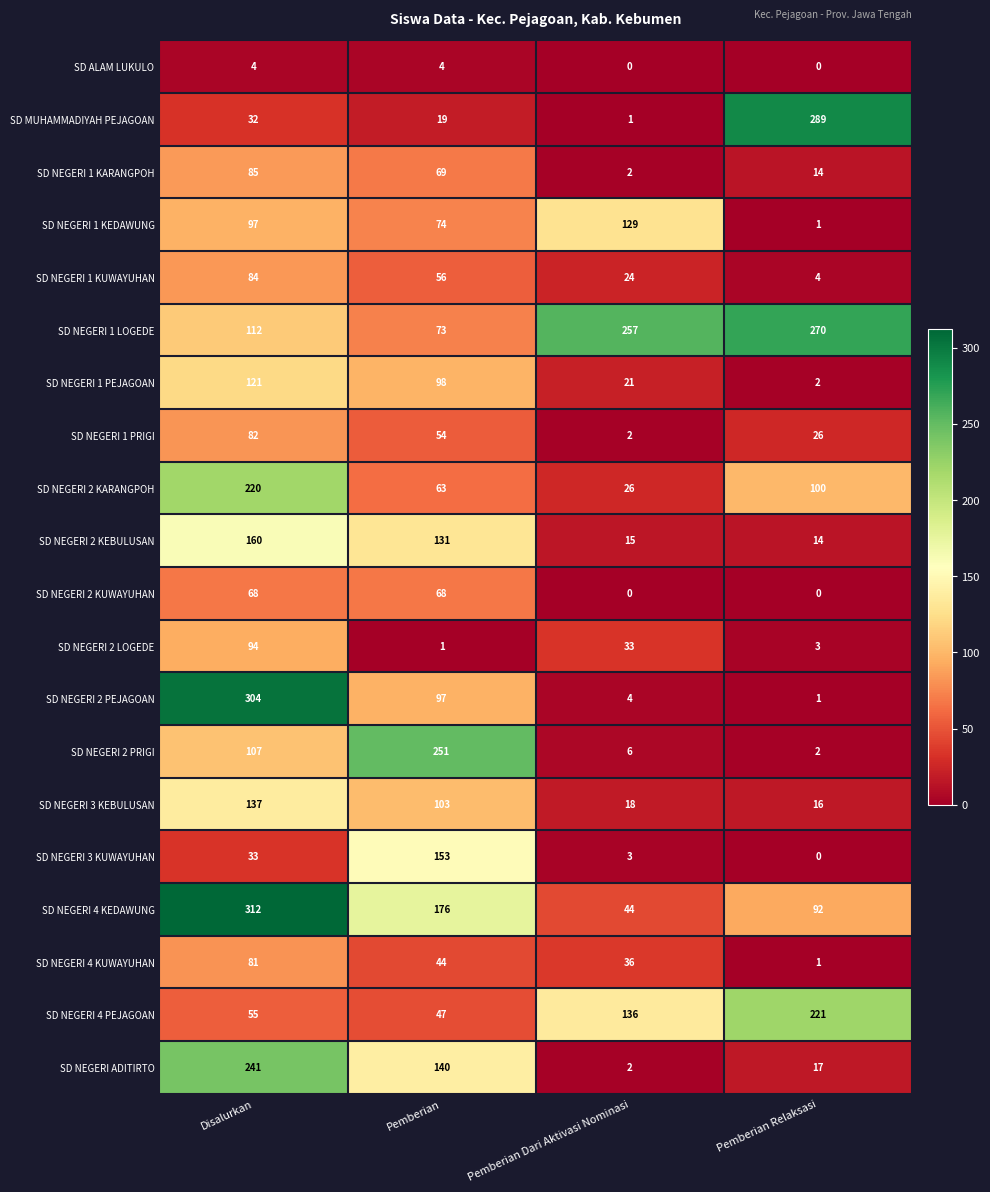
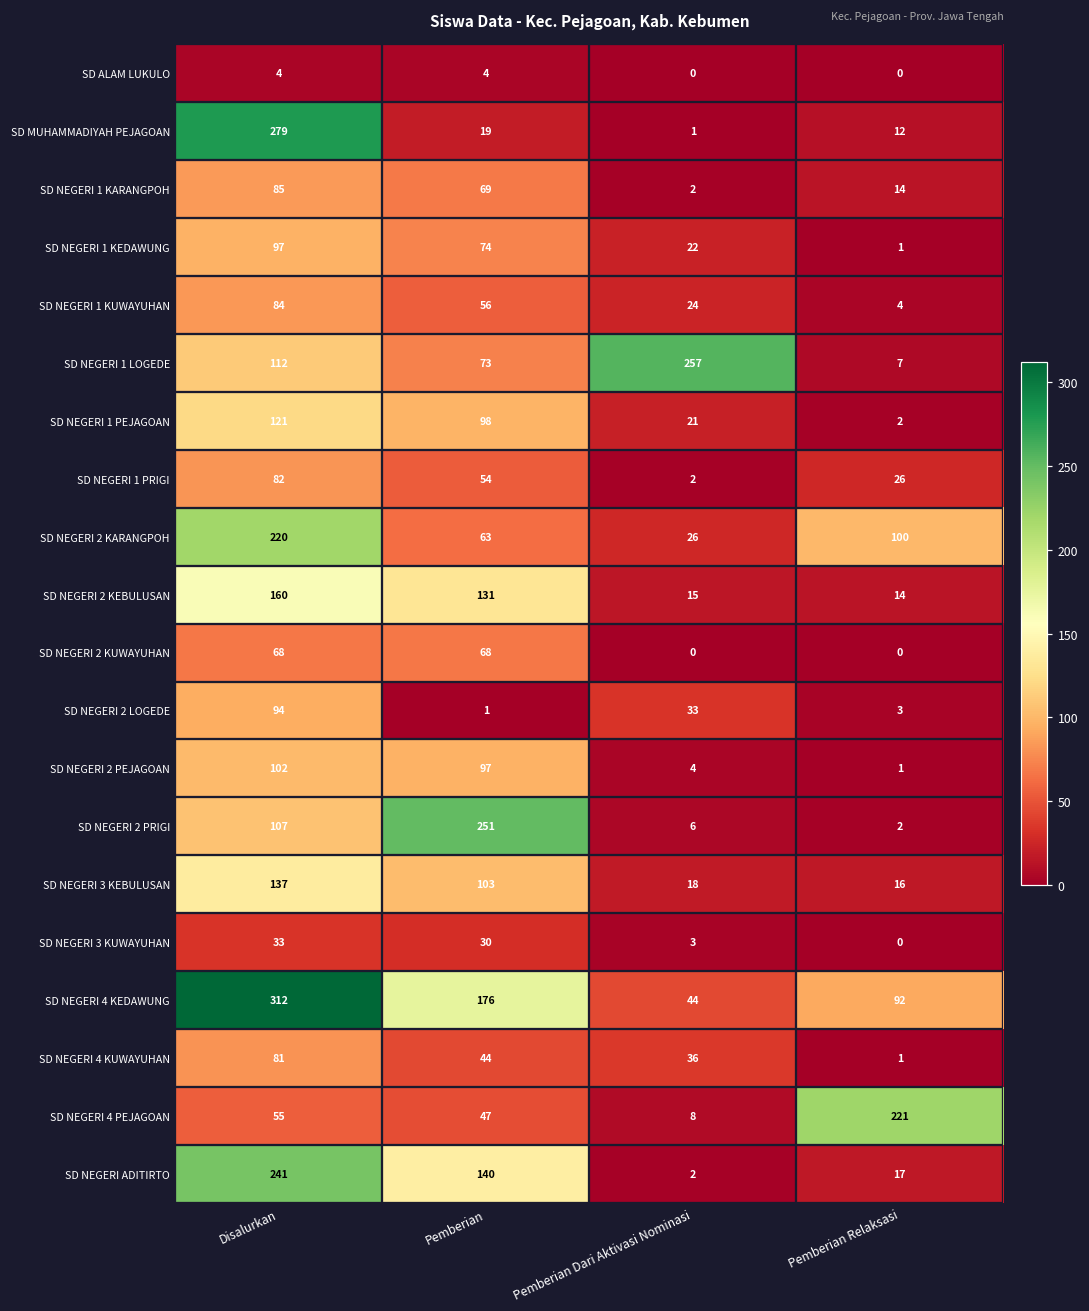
SD MUHAMMADIYAH PEJAGOAN, Disalurkan: 32 -> 279
SD MUHAMMADIYAH PEJAGOAN, Pemberian Relaksasi: 289 -> 12
SD NEGERI 1 KEDAWUNG, Pemberian Dari Aktivasi Nominasi: 129 -> 22
SD NEGERI 1 LOGEDE, Pemberian Relaksasi: 270 -> 7
SD NEGERI 2 PEJAGOAN, Disalurkan: 304 -> 102
SD NEGERI 3 KUWAYUHAN, Pemberian: 153 -> 30
SD NEGERI 4 PEJAGOAN, Pemberian Dari Aktivasi Nominasi: 136 -> 8
